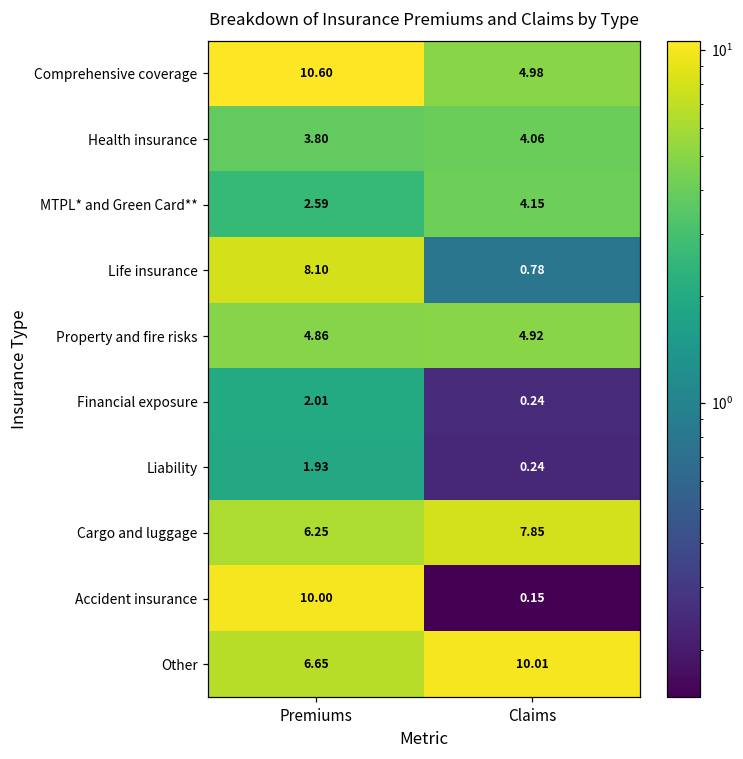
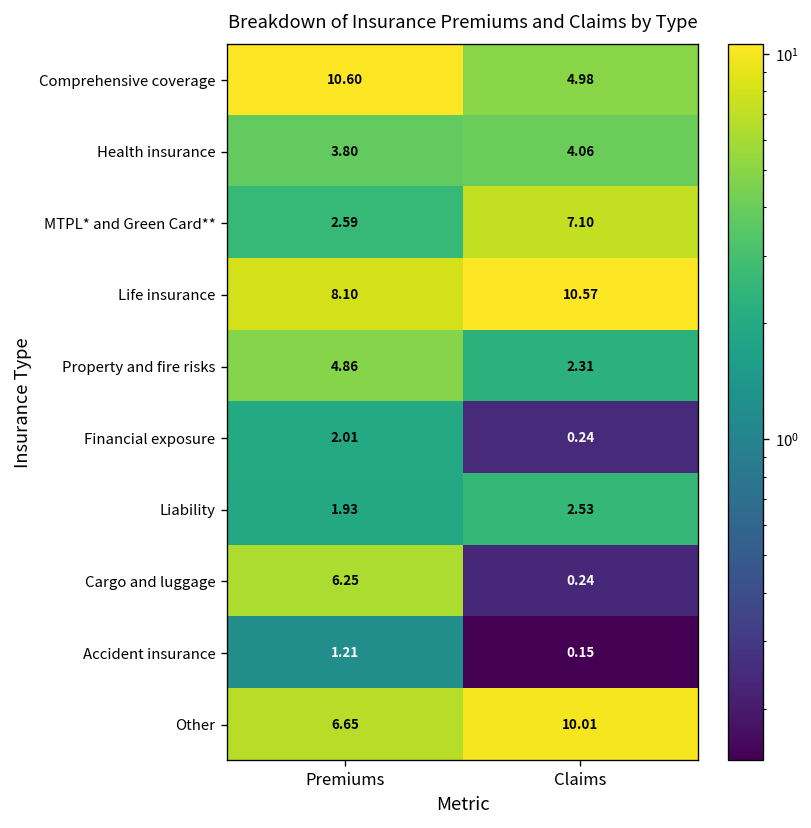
MTPL* and Green Card**, Claims: 4.15 -> 7.10
Life insurance, Claims: 0.78 -> 10.57
Property and fire risks, Claims: 4.92 -> 2.31
Liability, Claims: 0.24 -> 2.53
Cargo and luggage, Claims: 7.85 -> 0.24
Accident insurance, Premiums: 10.00 -> 1.21
